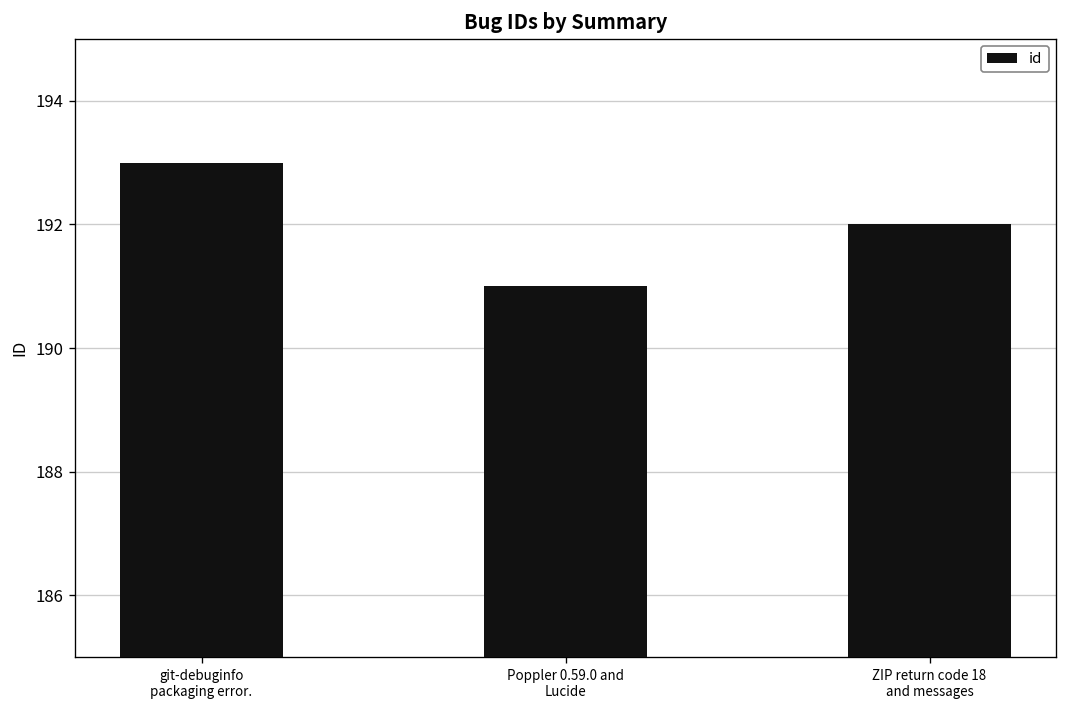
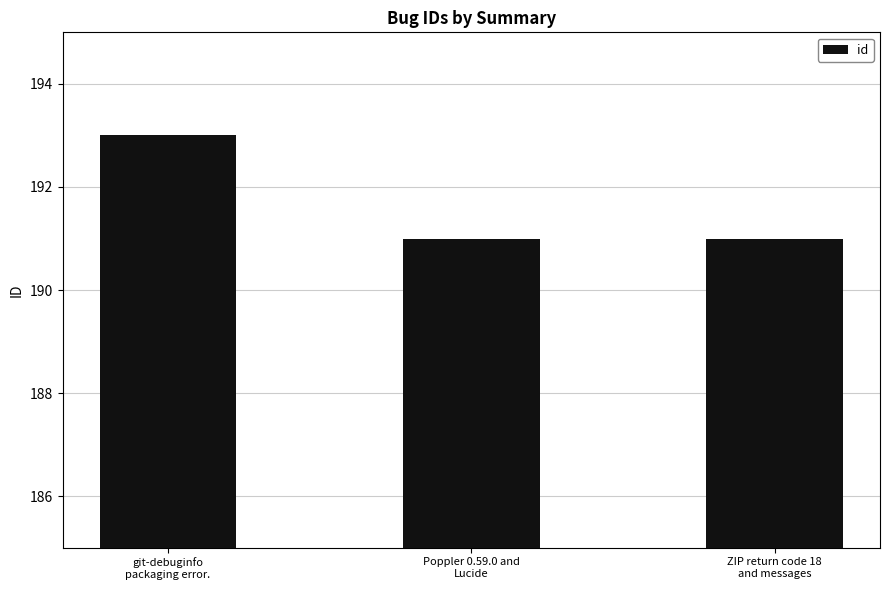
ZIP return code 18 and messages: 192 -> 191
